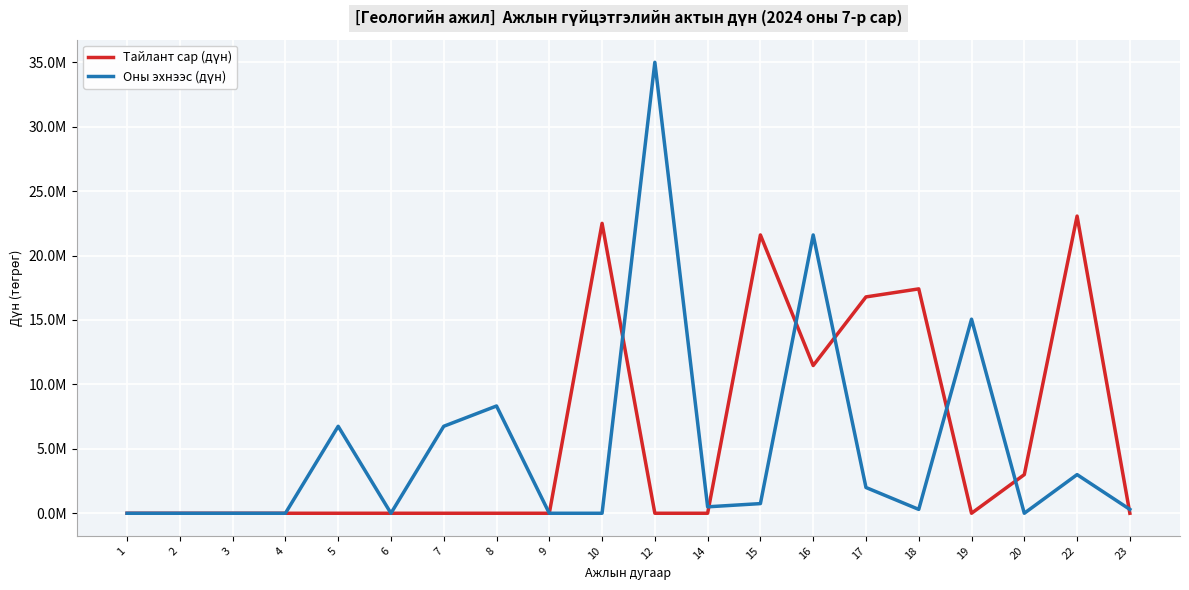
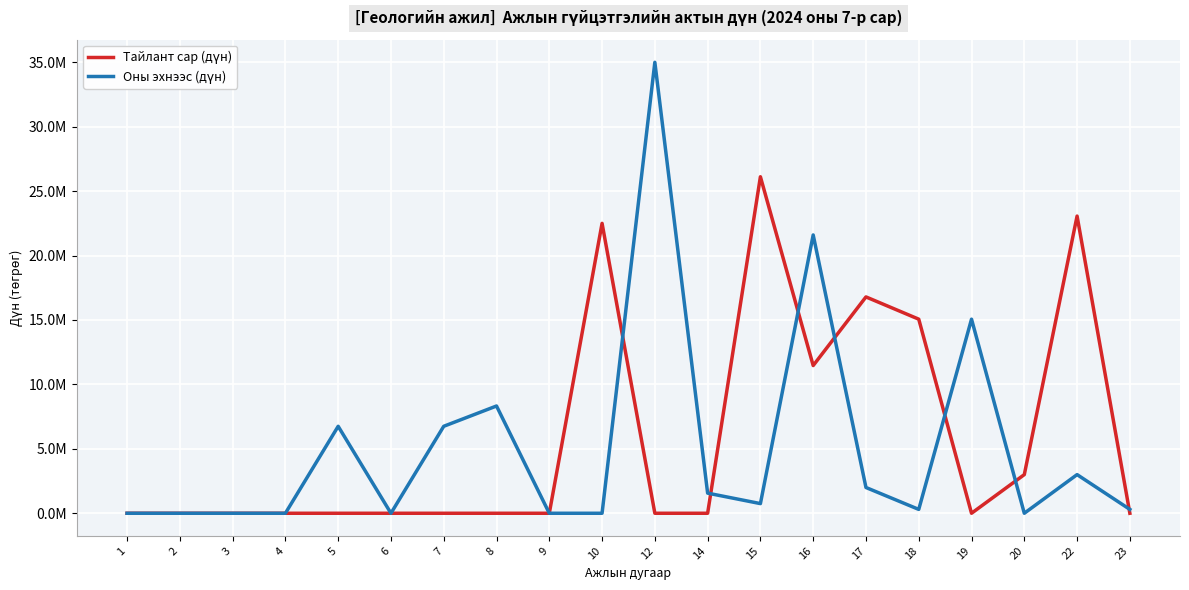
Оны эхнээс (дүн), 14: 500000 -> 1600000
Тайлант сар (дүн), 15: 21600000 -> 26100000
Тайлант сар (дүн), 18: 17400000 -> 15100000
